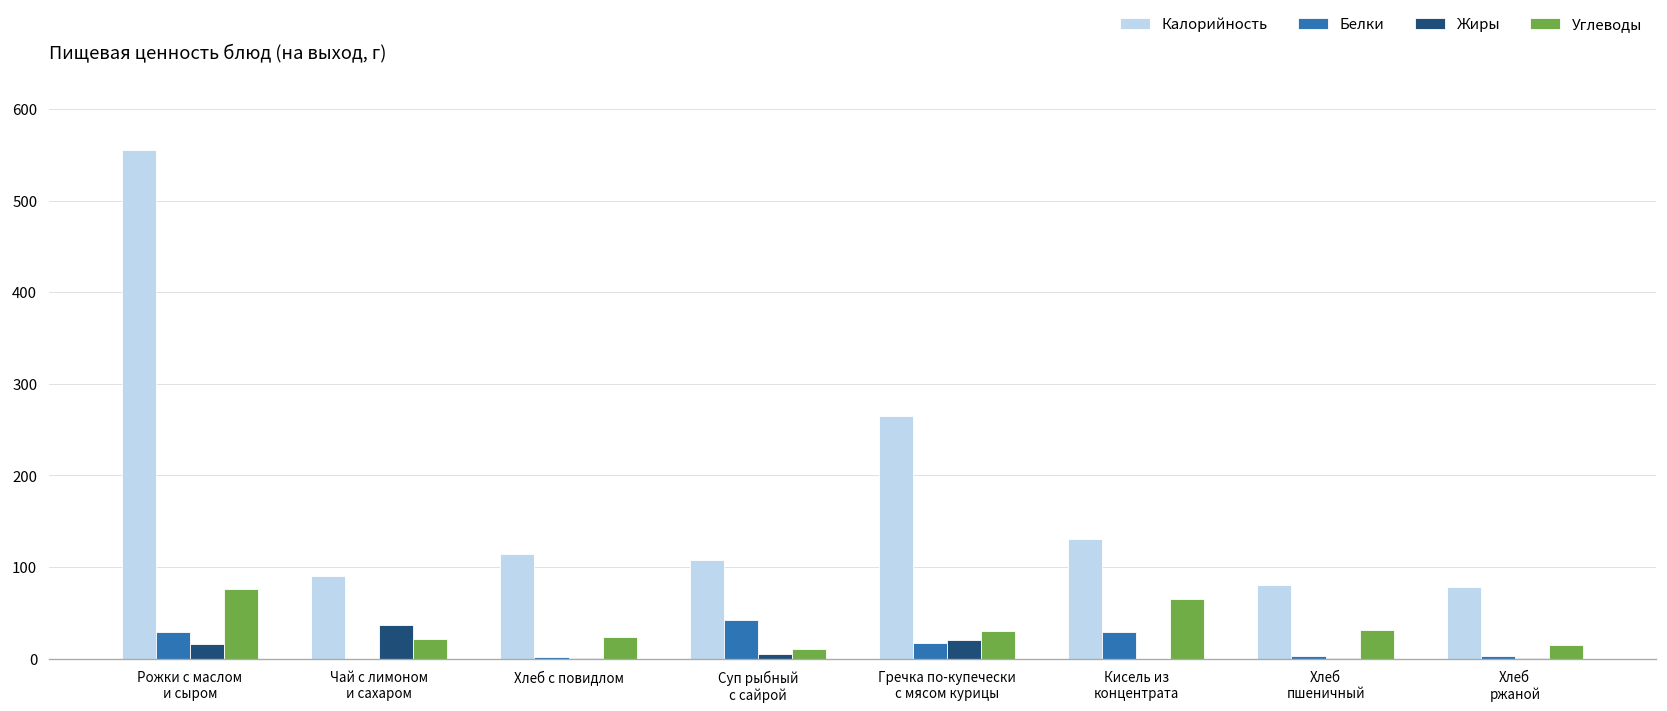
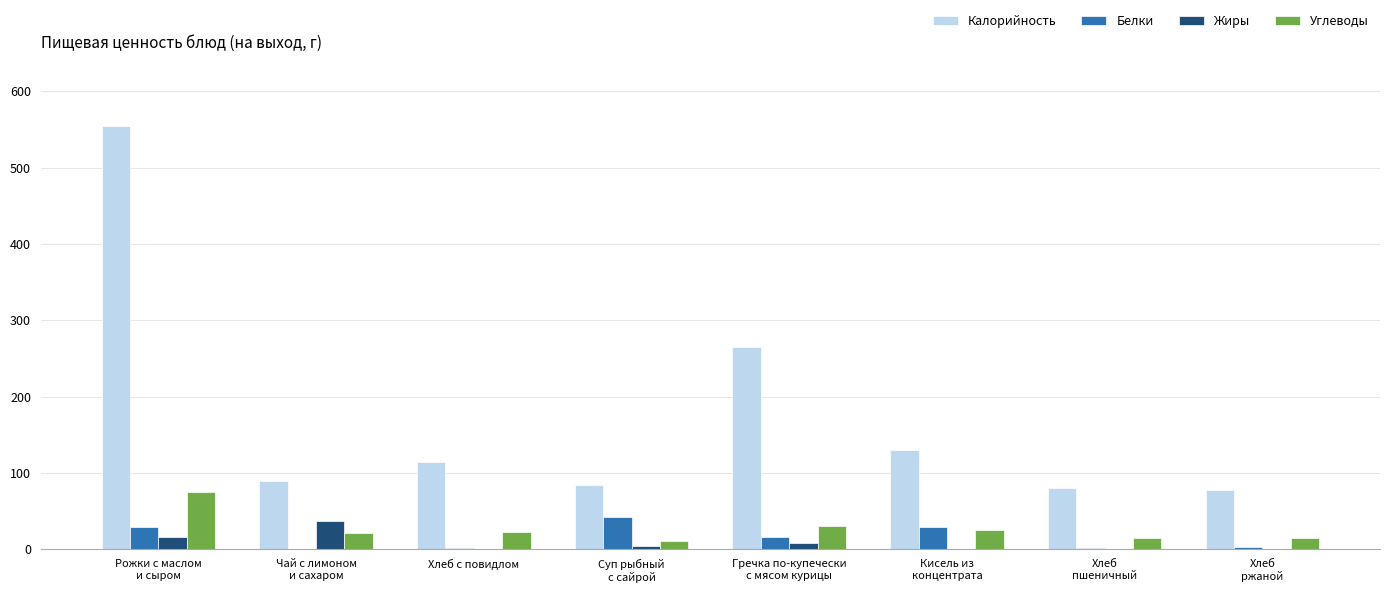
Калорийность, Суп рыбный с сайрой: 110 -> 80
Жиры, Гречка по-купечески с мясом курицы: 20 -> 10
Углеводы, Кисель из концентрата: 70 -> 30
Углеводы, Хлеб пшеничный: 30 -> 20
